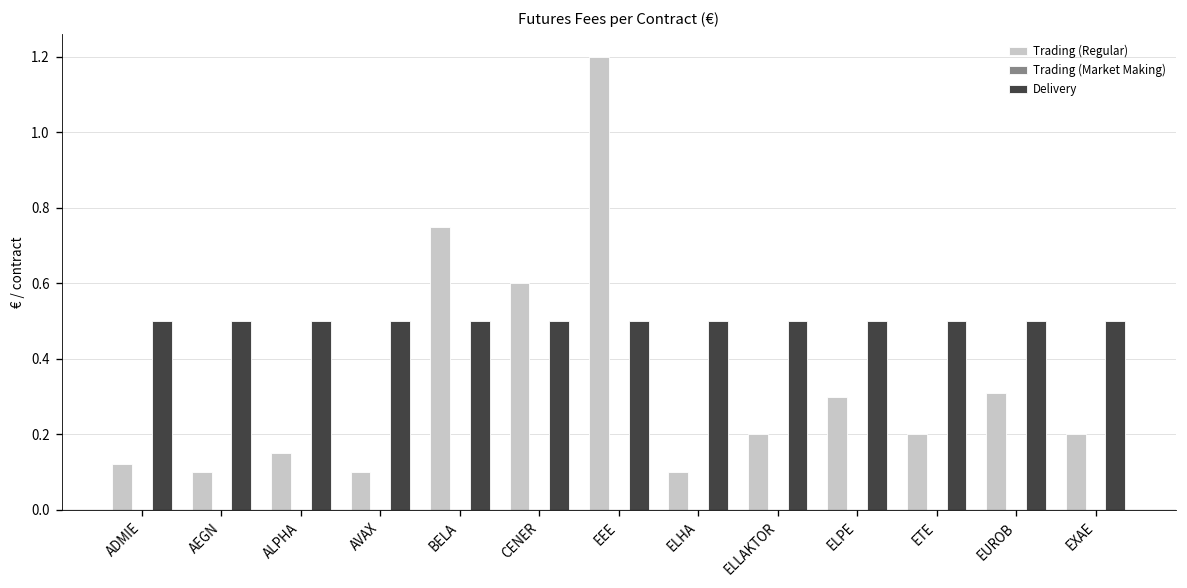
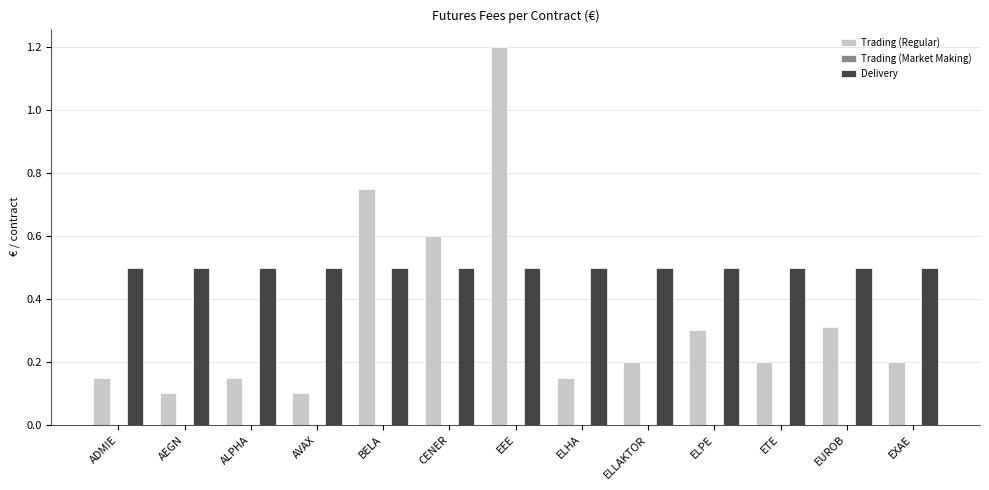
Trading (Regular), ADMIE: 0.12 -> 0.15
Trading (Regular), ELHA: 0.10 -> 0.15
